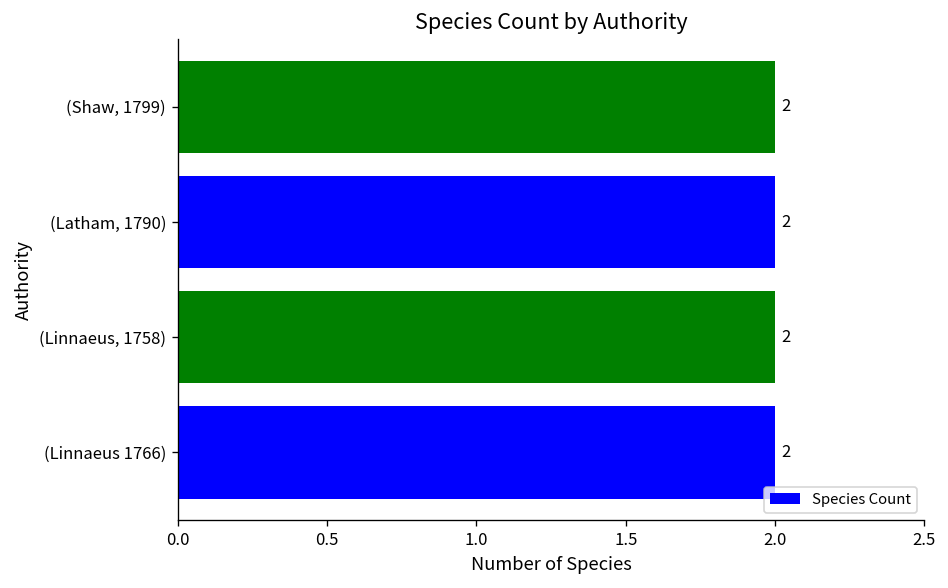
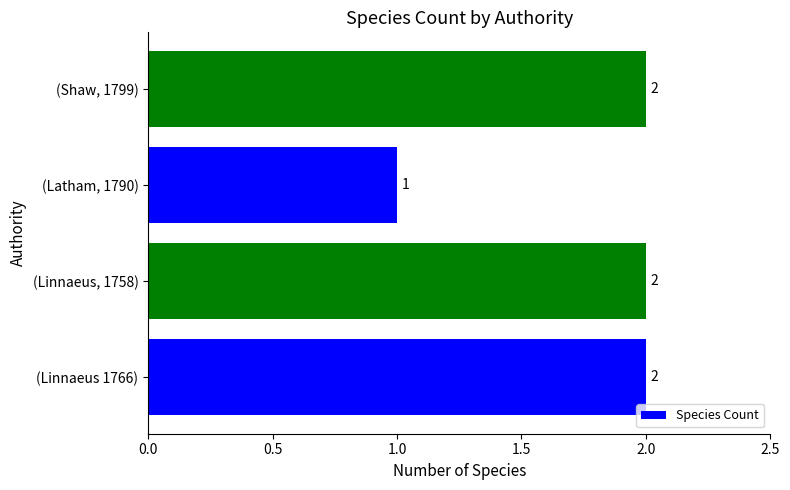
(Latham, 1790): 2 -> 1
